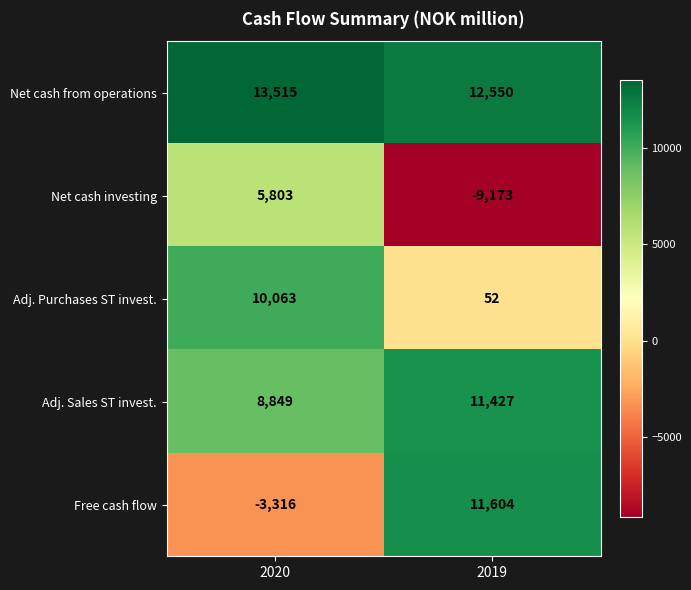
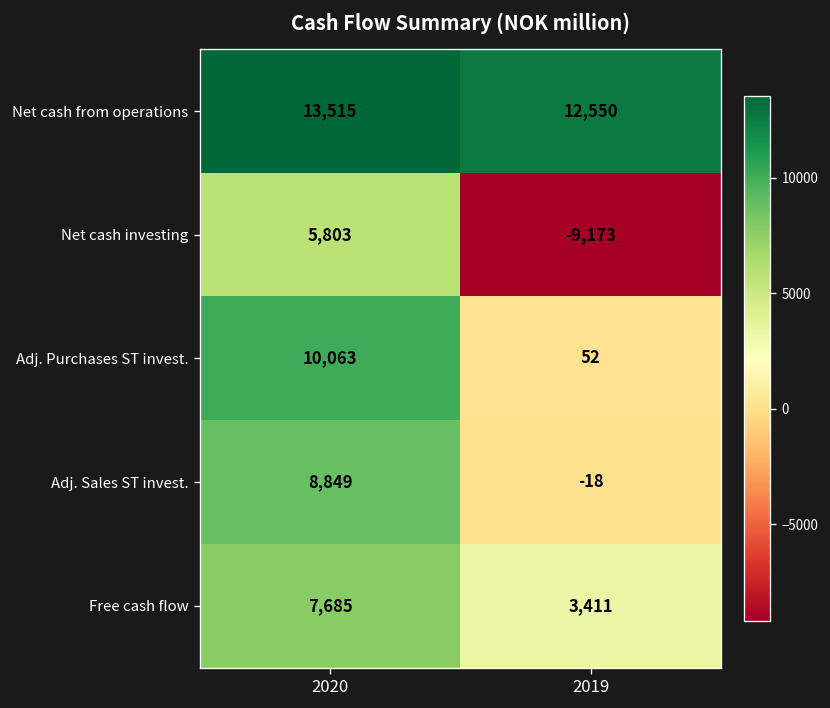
Adj. Sales ST invest., 2019: 11,427 -> -18
Free cash flow, 2020: -3,316 -> 7,685
Free cash flow, 2019: 11,604 -> 3,411
